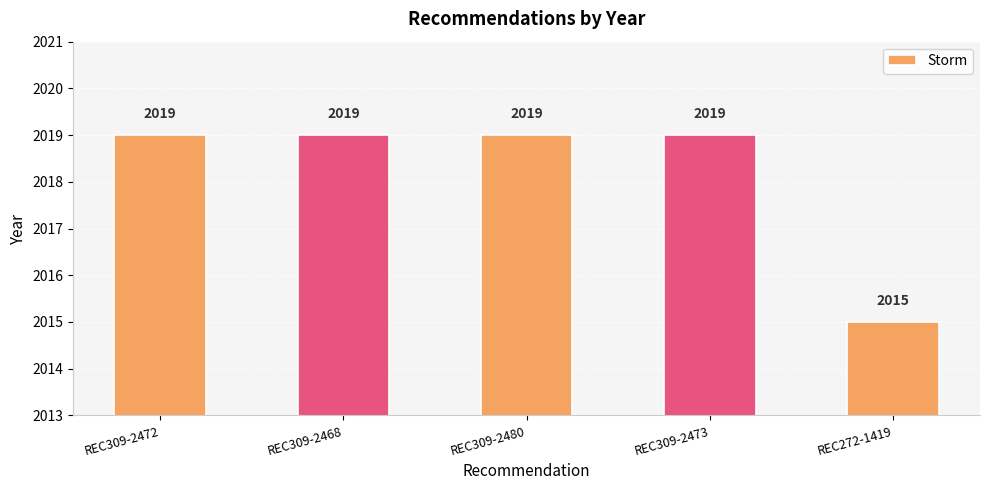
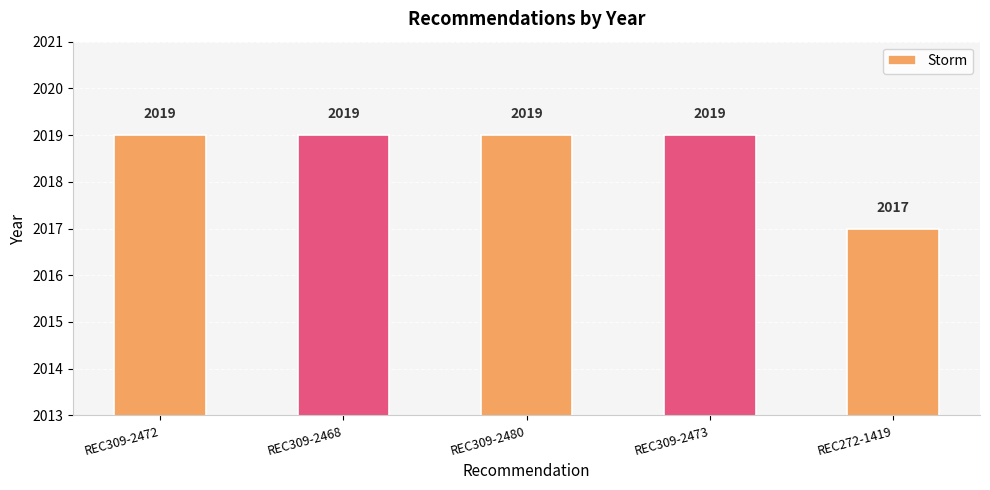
REC272-1419: 2015 -> 2017
